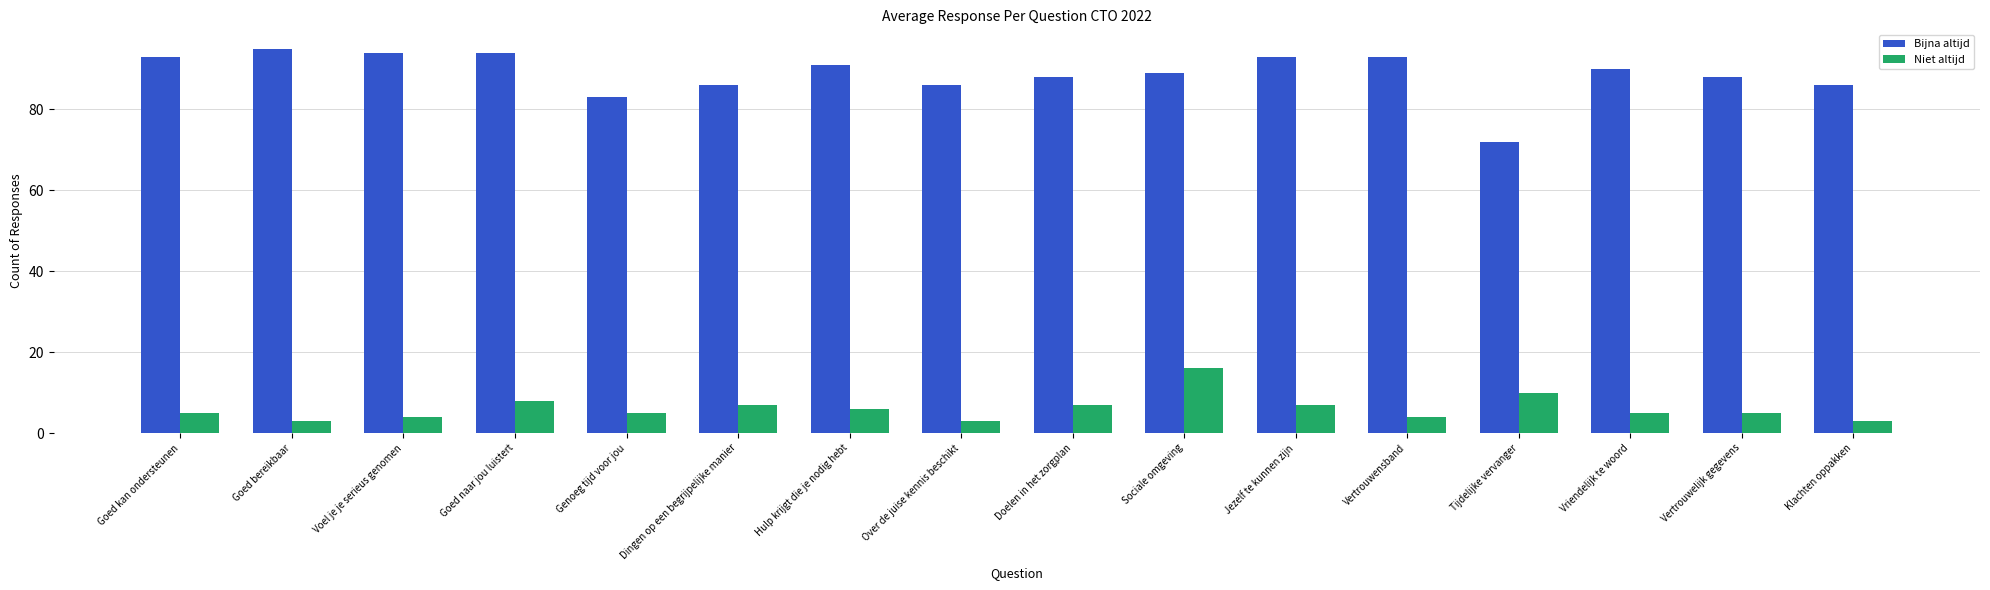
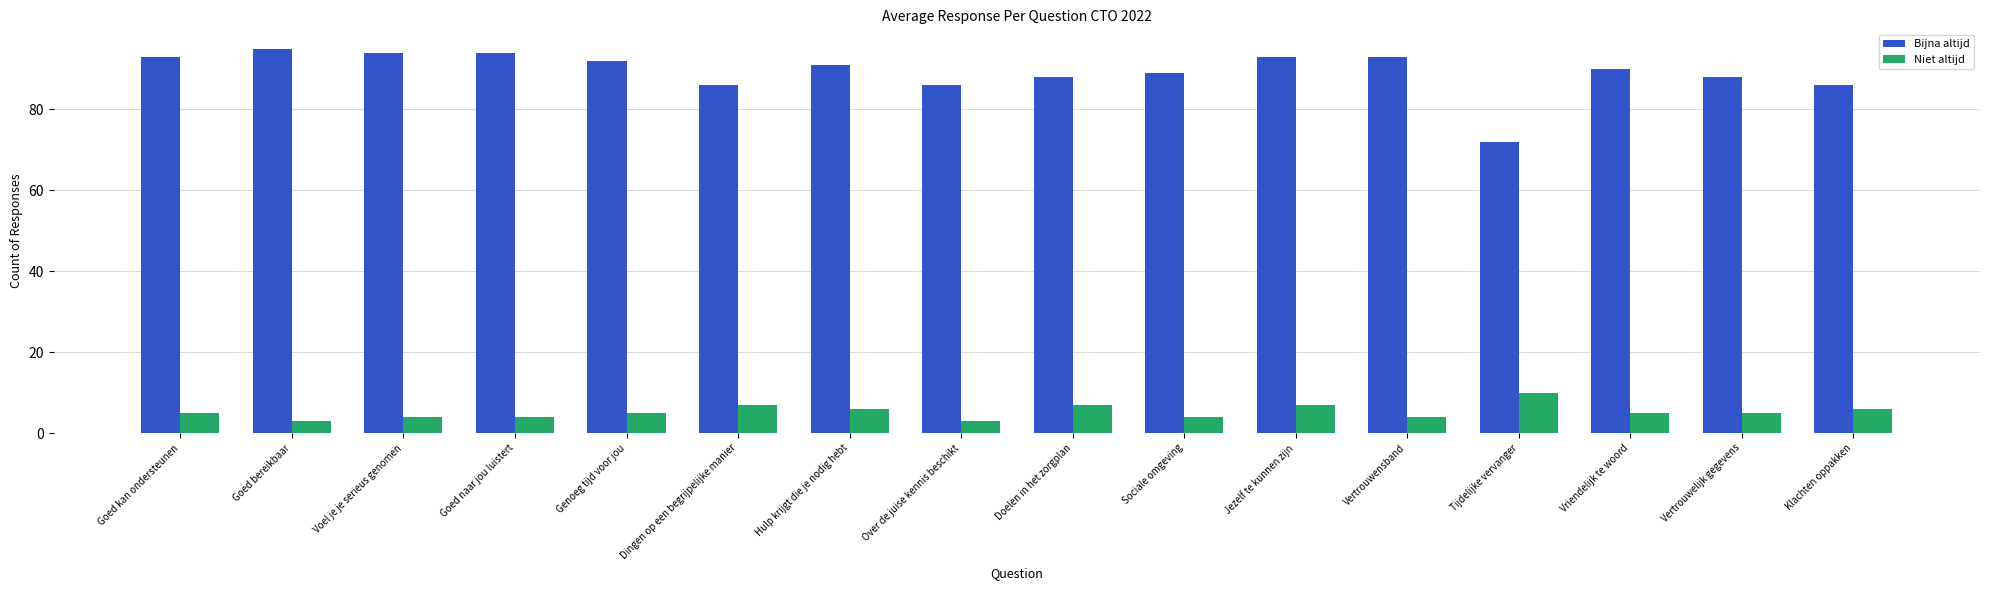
Niet altijd, Goed naar jou luistert: 8 -> 4
Bijna altijd, Genoeg tijd voor jou: 83 -> 92
Niet altijd, Sociale omgeving: 16 -> 4
Niet altijd, Klachten oppakken: 3 -> 6
